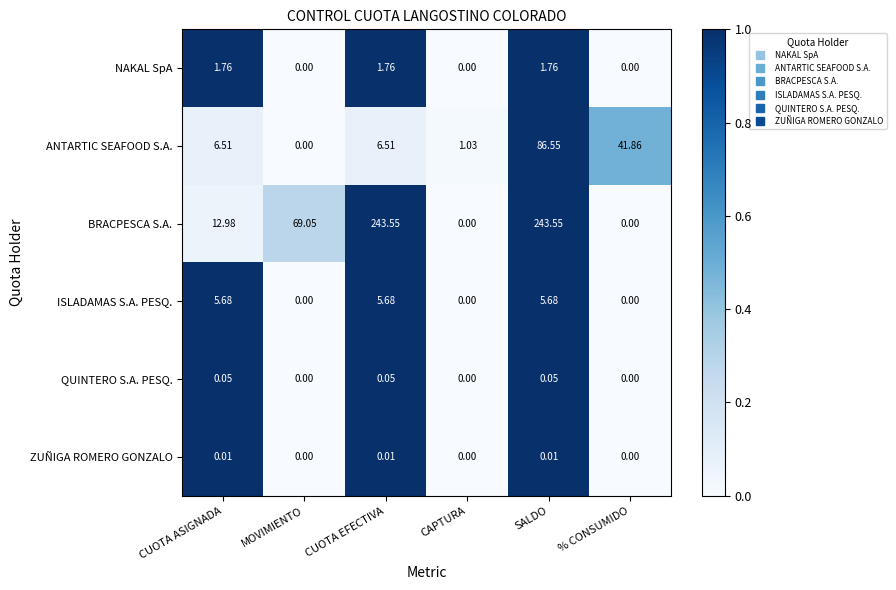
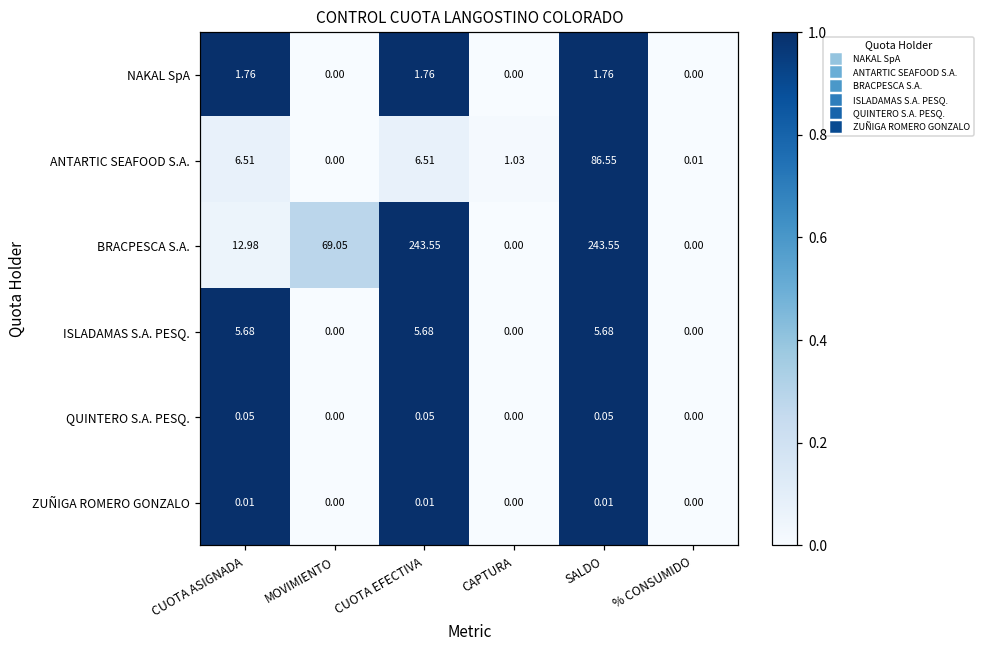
ANTARTIC SEAFOOD S.A., % CONSUMIDO: 41.86 -> 0.01
